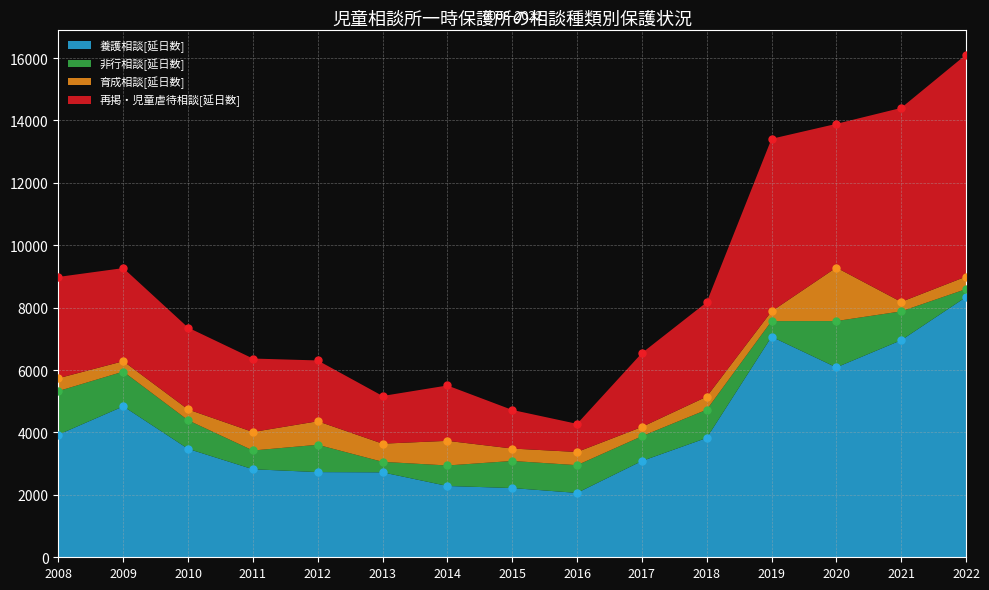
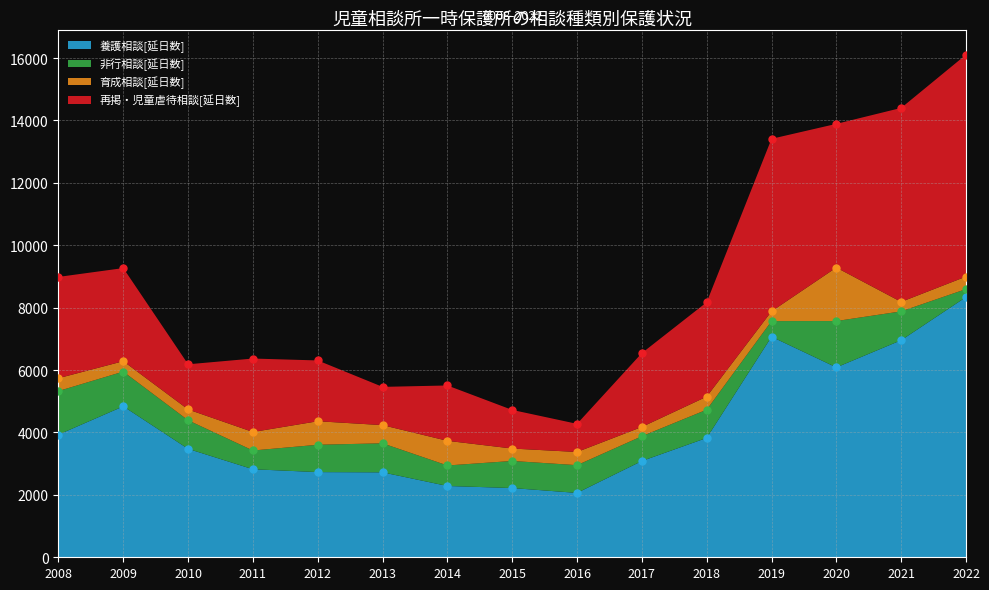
再掲・児童虐待相談[延日数], 2010: 2600 -> 1400
非行相談[延日数], 2013: 300 -> 900
再掲・児童虐待相談[延日数], 2013: 1500 -> 1200
